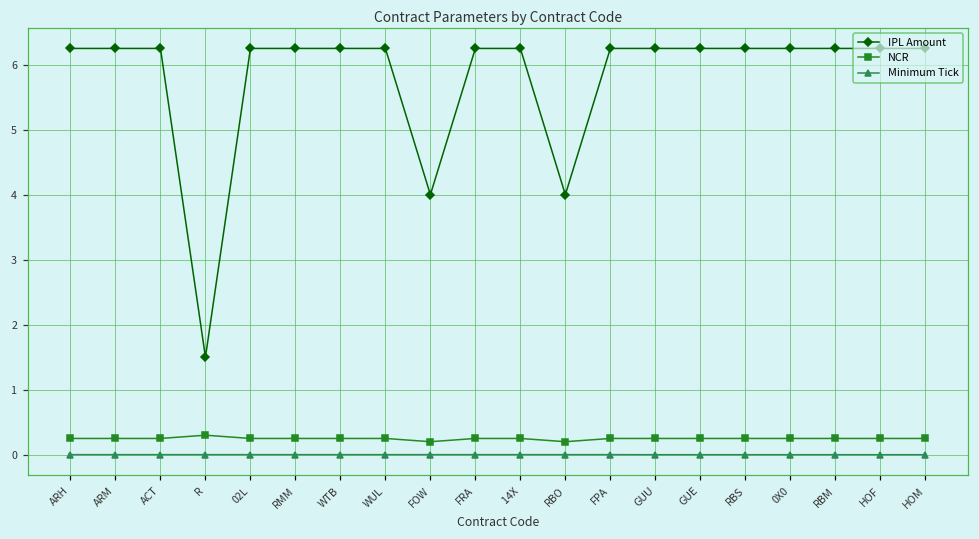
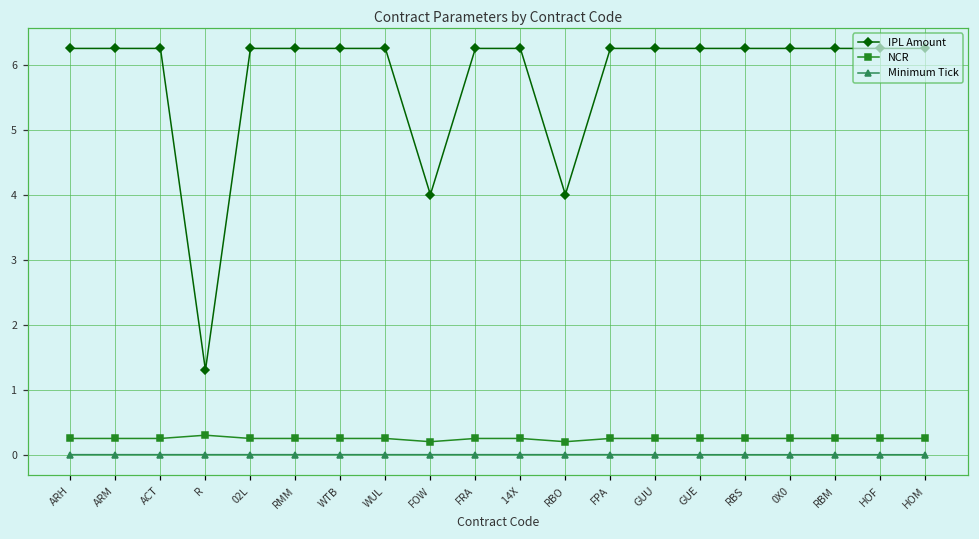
IPL Amount, R: 1.5 -> 1.3
